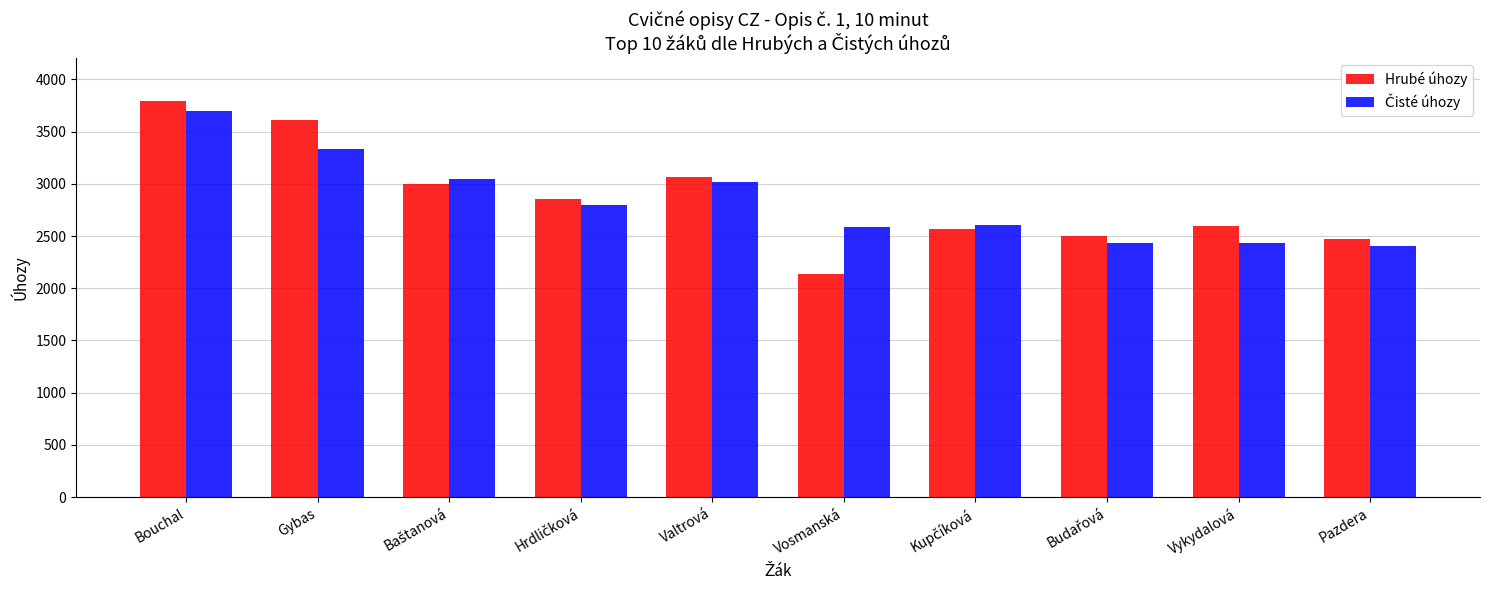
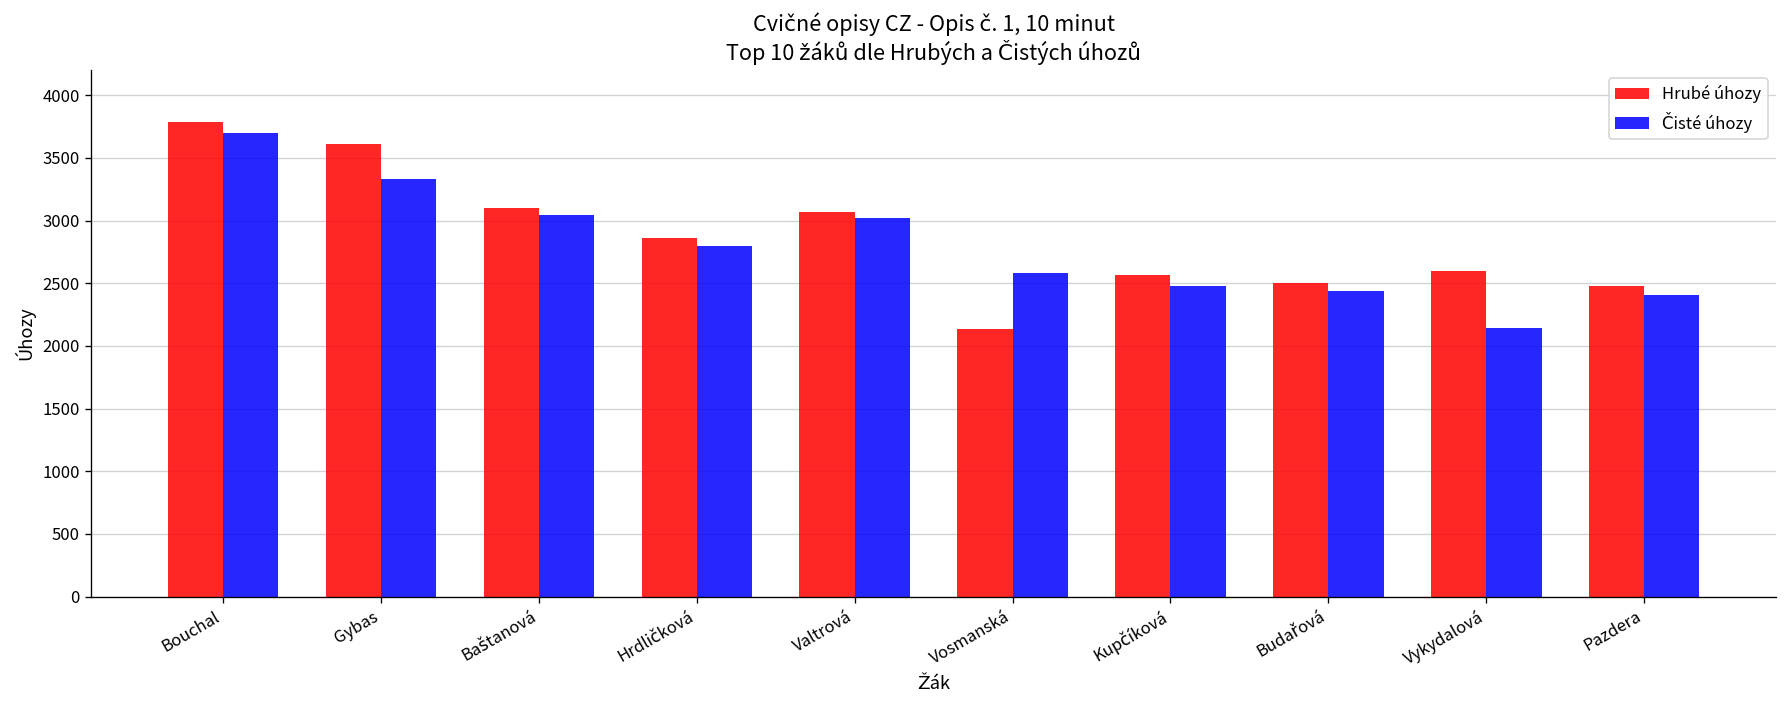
Hrubé úhozy, Baštanová: 3000 -> 3100
Čisté úhozy, Kupčíková: 2610 -> 2480
Čisté úhozy, Vykydalová: 2430 -> 2140
